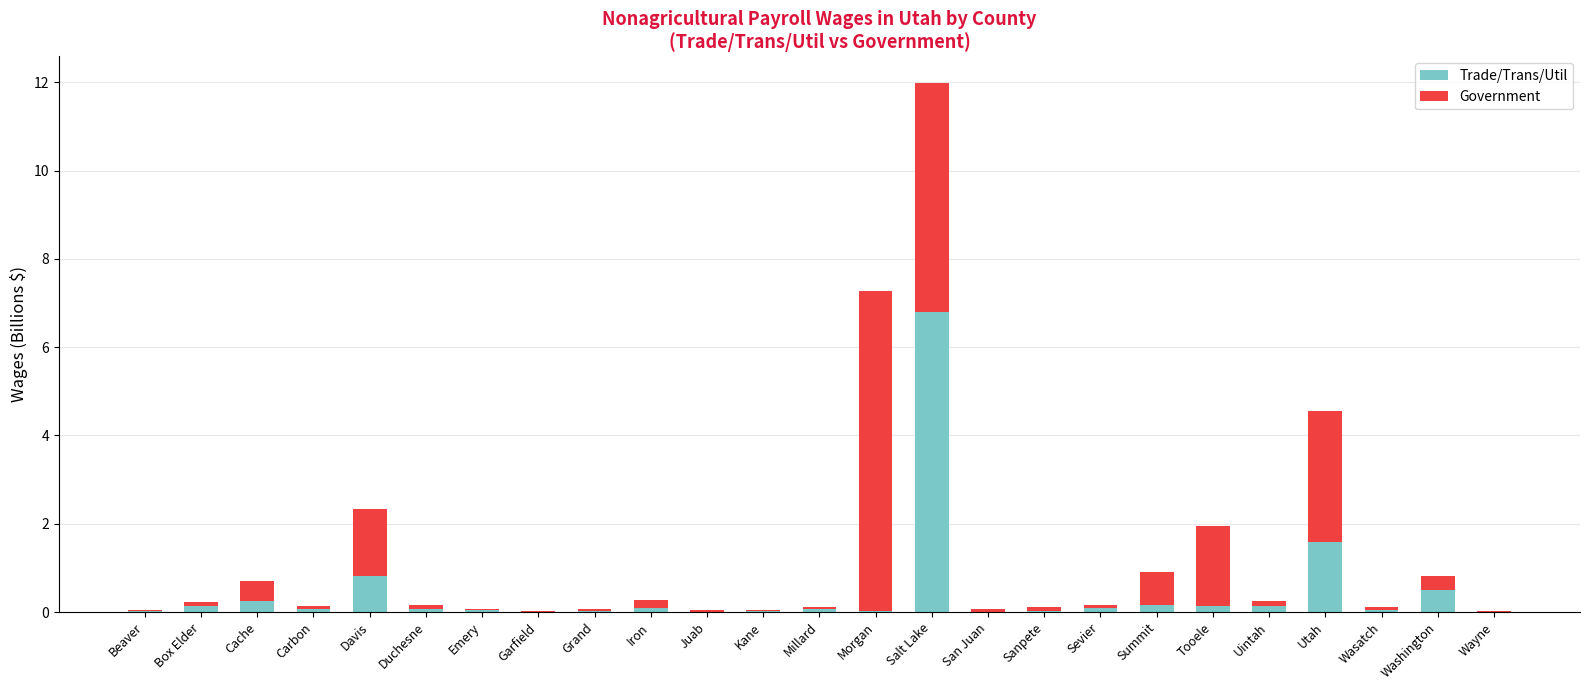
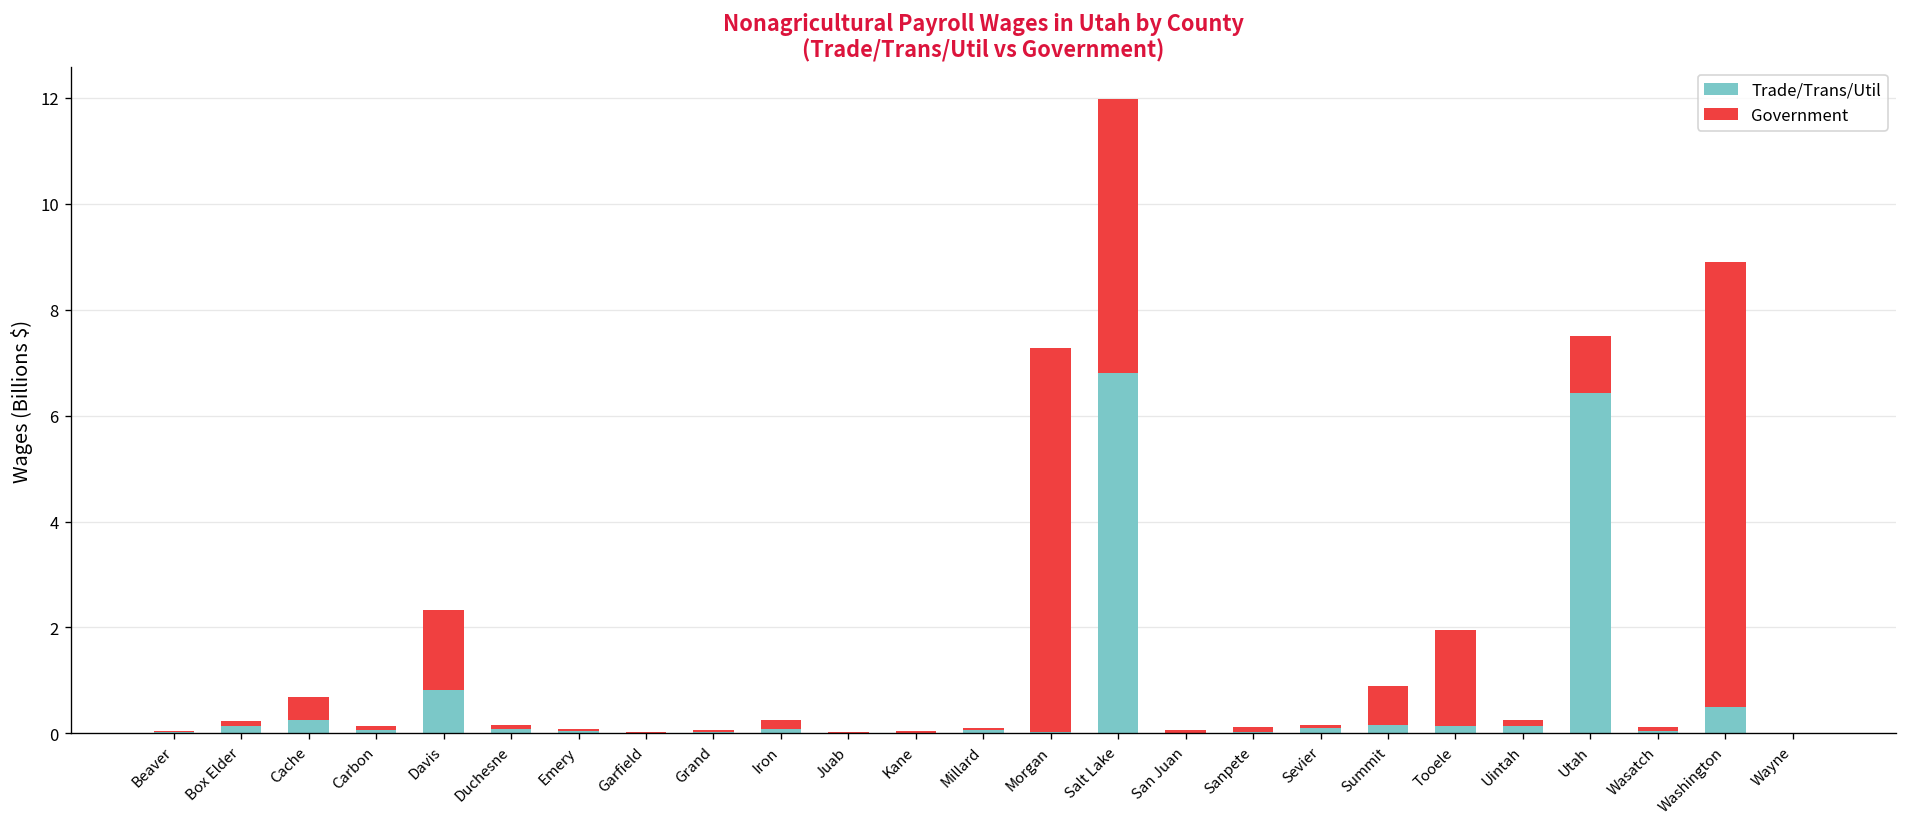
Trade/Trans/Util, Utah: 1.6 -> 6.4
Government, Utah: 3.0 -> 1.1
Government, Washington: 0.3 -> 8.4
